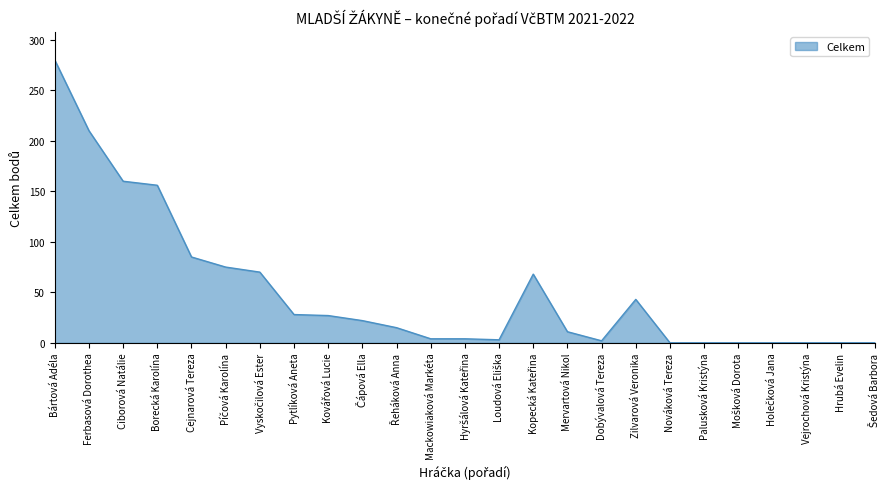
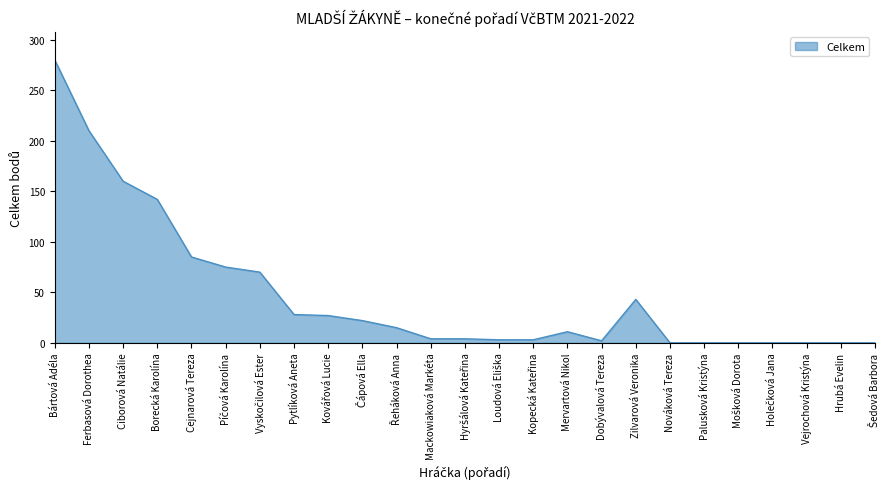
Borecká Karolína: 156 -> 142
Kopecká Kateřina: 68 -> 3
